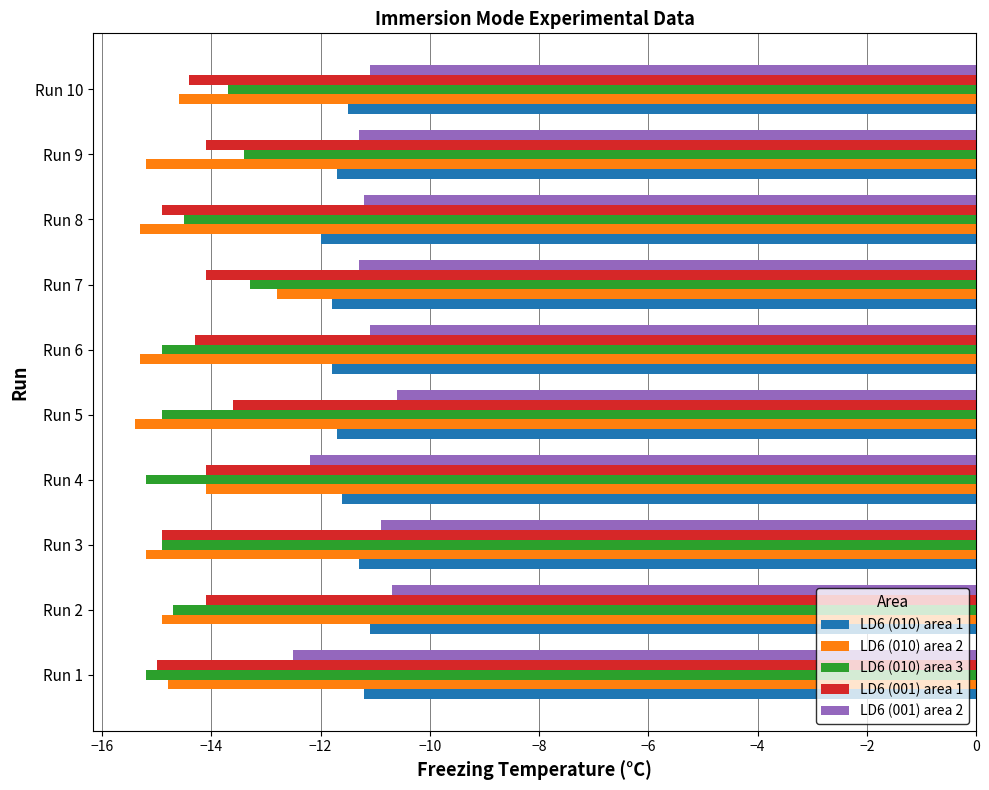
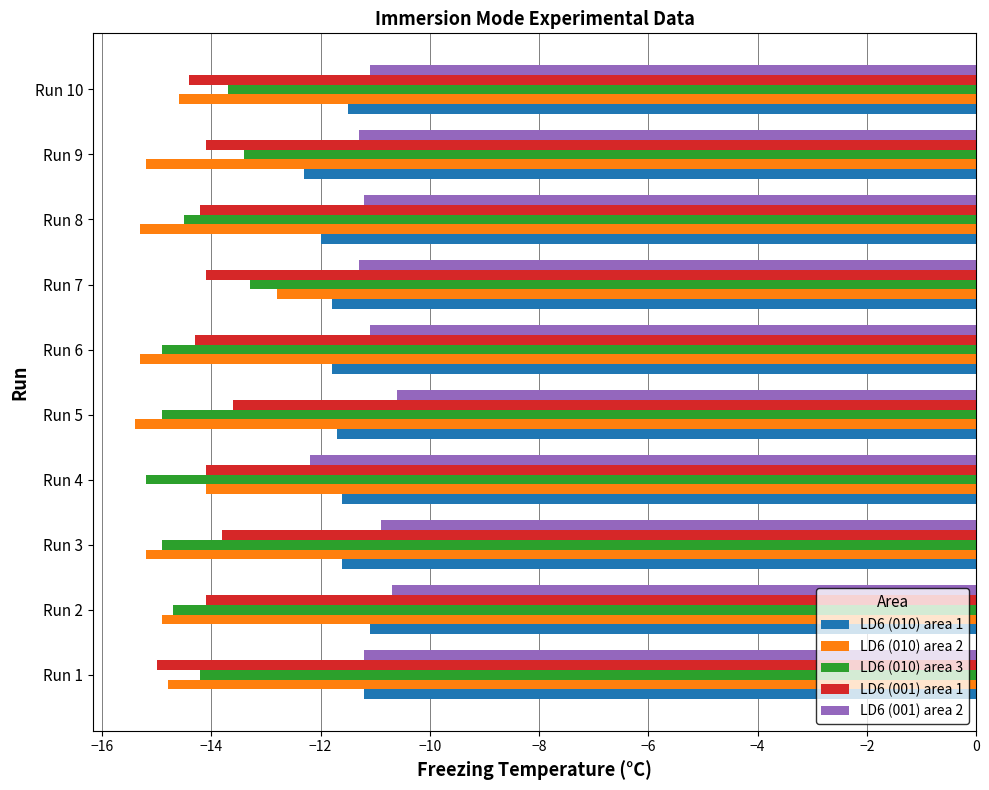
LD6 (010) area 1, Run 9: -11.7 -> -12.3
LD6 (001) area 1, Run 8: -14.9 -> -14.2
LD6 (001) area 1, Run 3: -14.9 -> -13.8
LD6 (010) area 1, Run 3: -11.3 -> -11.6
LD6 (001) area 2, Run 1: -12.5 -> -11.2
LD6 (010) area 3, Run 1: -15.2 -> -14.2
